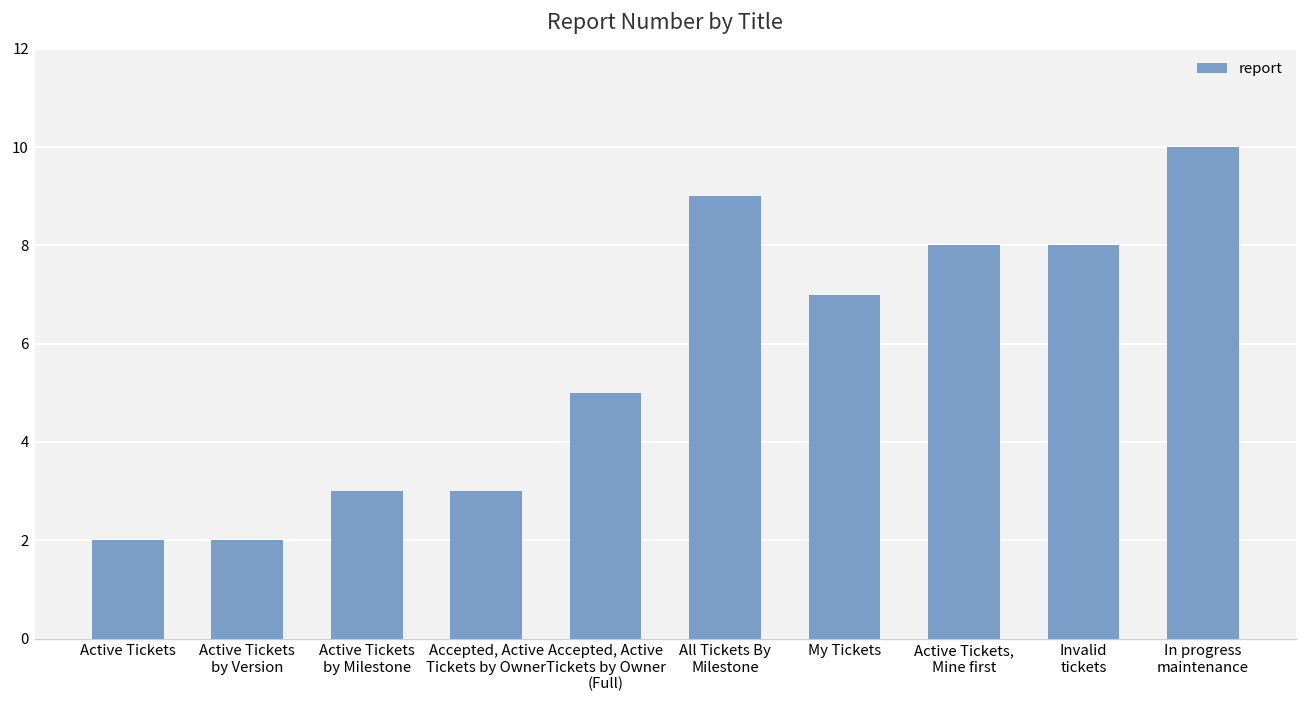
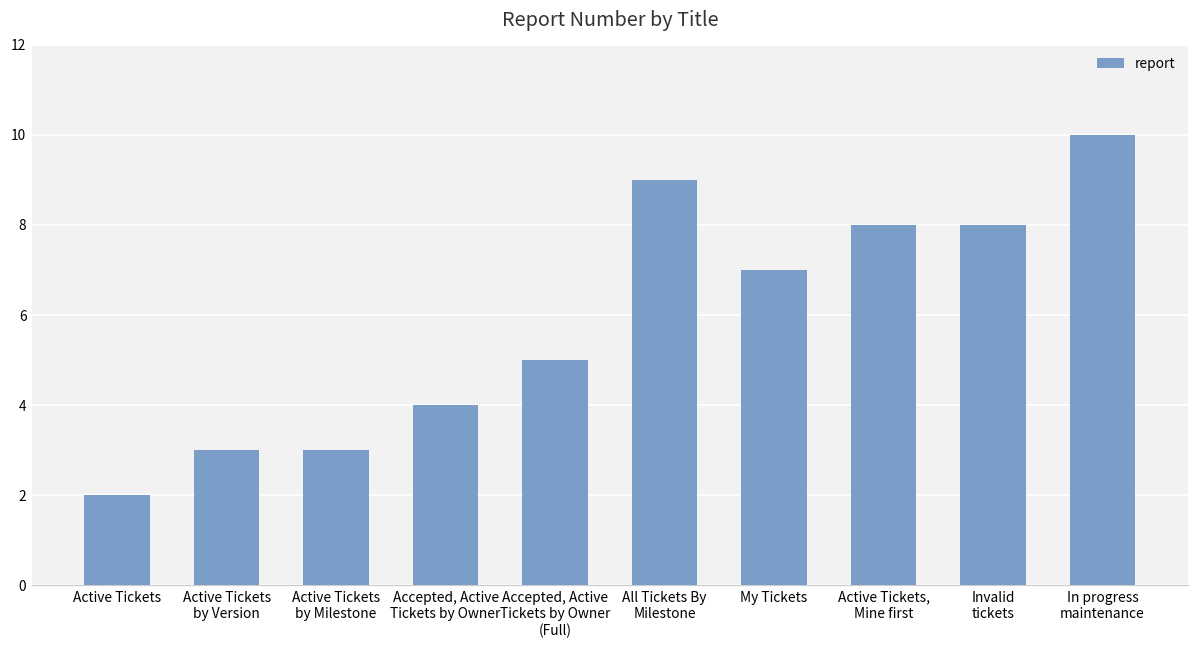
Active Tickets by Version: 2 -> 3
Accepted, Active Tickets by Owner: 3 -> 4
